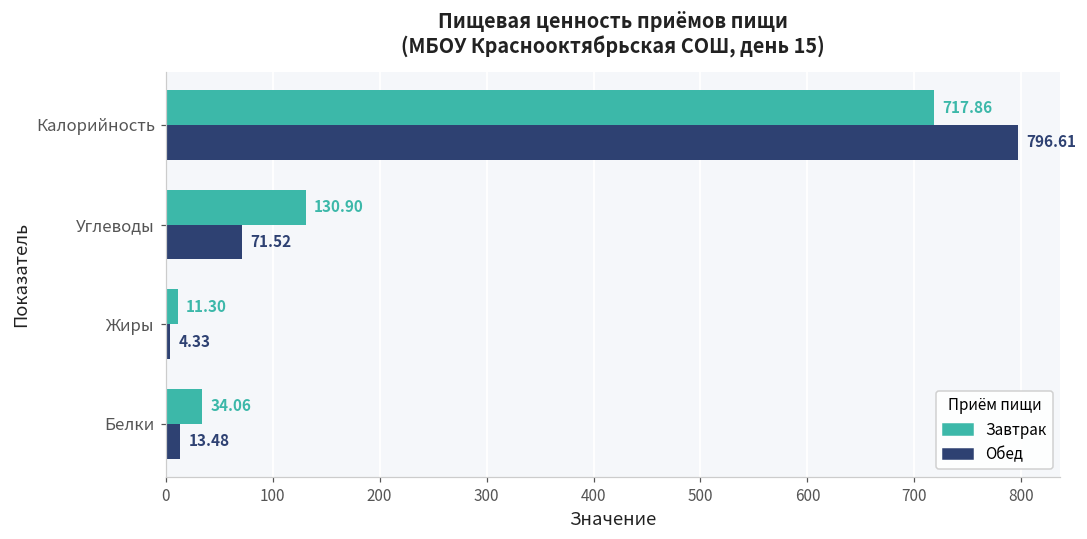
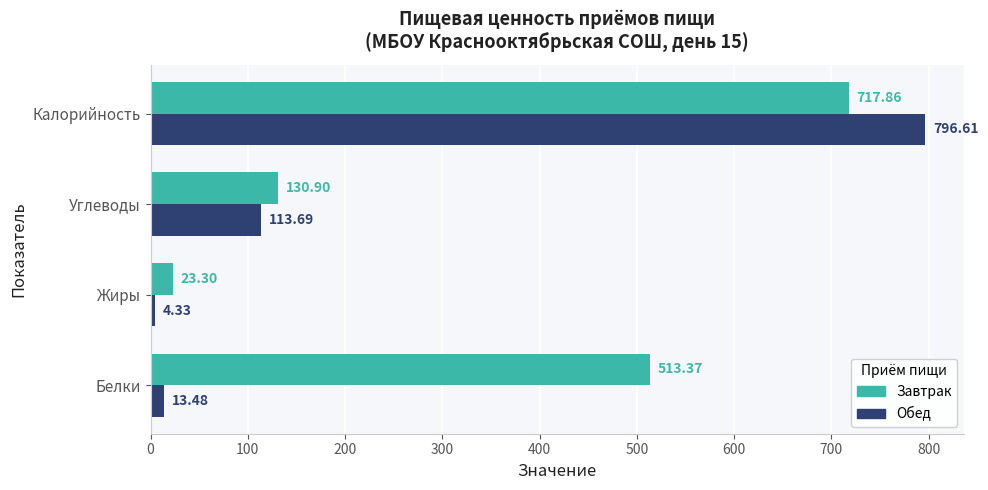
Обед, Углеводы: 71.52 -> 113.69
Завтрак, Жиры: 11.30 -> 23.30
Завтрак, Белки: 34.06 -> 513.37
